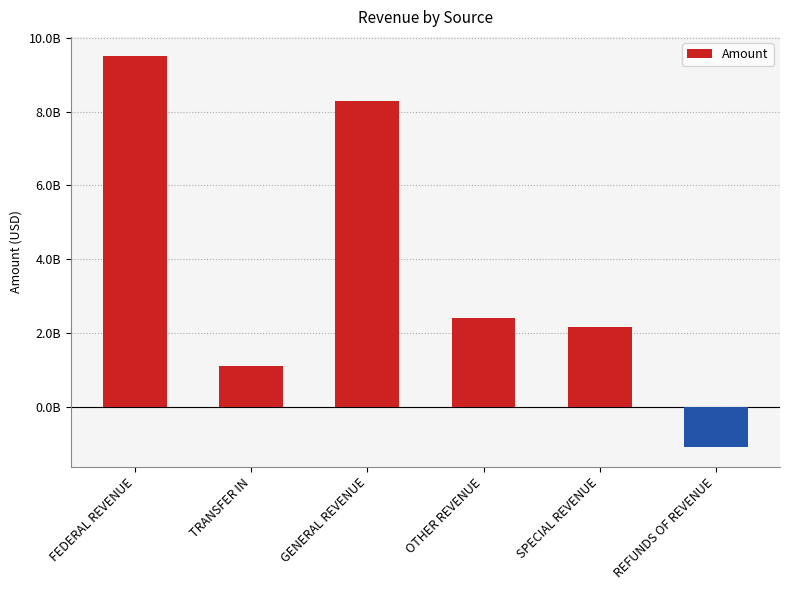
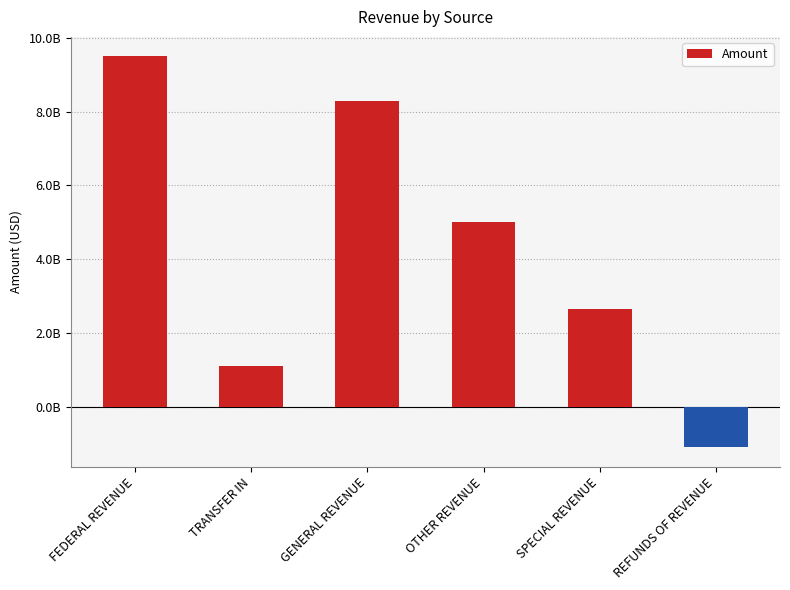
OTHER REVENUE: 2400000000 -> 5000000000
SPECIAL REVENUE: 2200000000 -> 2700000000
